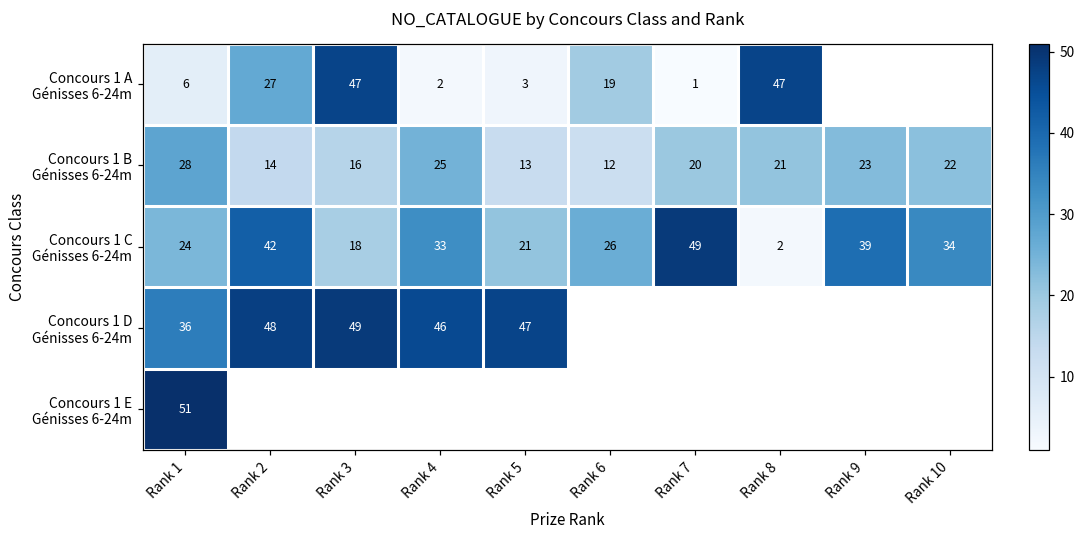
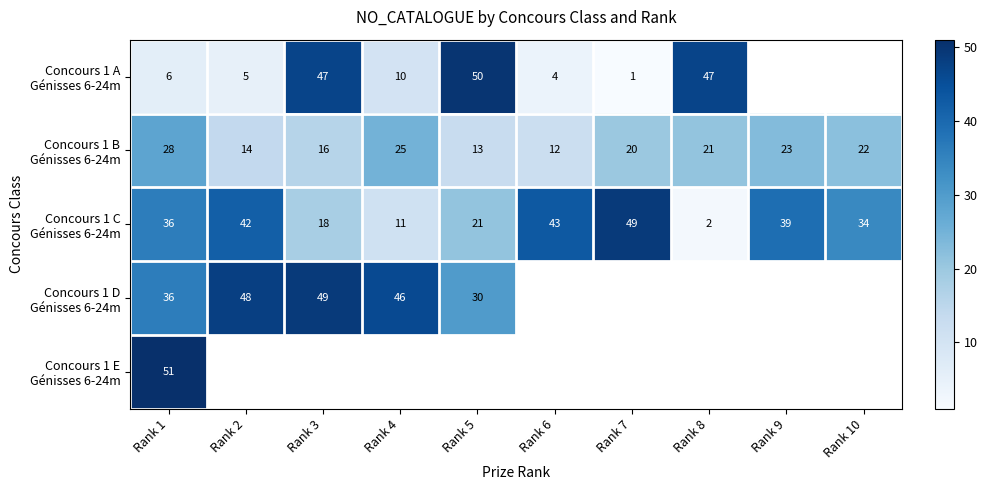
Concours 1 A Génisses 6-24m, Rank 2: 27 -> 5
Concours 1 A Génisses 6-24m, Rank 4: 2 -> 10
Concours 1 A Génisses 6-24m, Rank 5: 3 -> 50
Concours 1 A Génisses 6-24m, Rank 6: 19 -> 4
Concours 1 C Génisses 6-24m, Rank 1: 24 -> 36
Concours 1 C Génisses 6-24m, Rank 4: 33 -> 11
Concours 1 C Génisses 6-24m, Rank 6: 26 -> 43
Concours 1 D Génisses 6-24m, Rank 5: 47 -> 30
